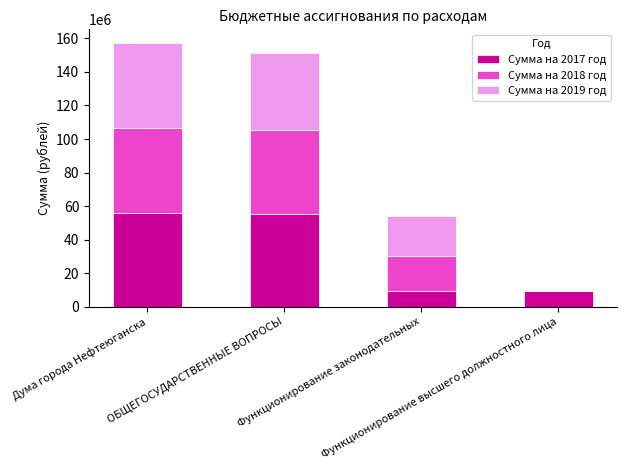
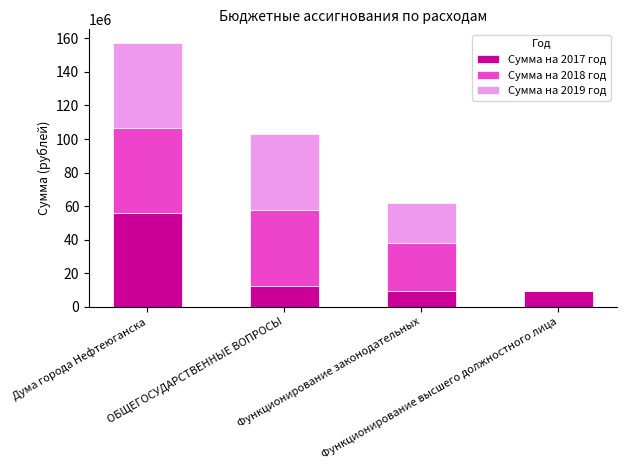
Сумма на 2017 год, ОБЩЕГОСУДАРСТВЕННЫЕ ВОПРОСЫ: 55000000 -> 12000000
Сумма на 2018 год, ОБЩЕГОСУДАРСТВЕННЫЕ ВОПРОСЫ: 50000000 -> 46000000
Сумма на 2018 год, Функционирование законодательных: 21000000 -> 28000000
